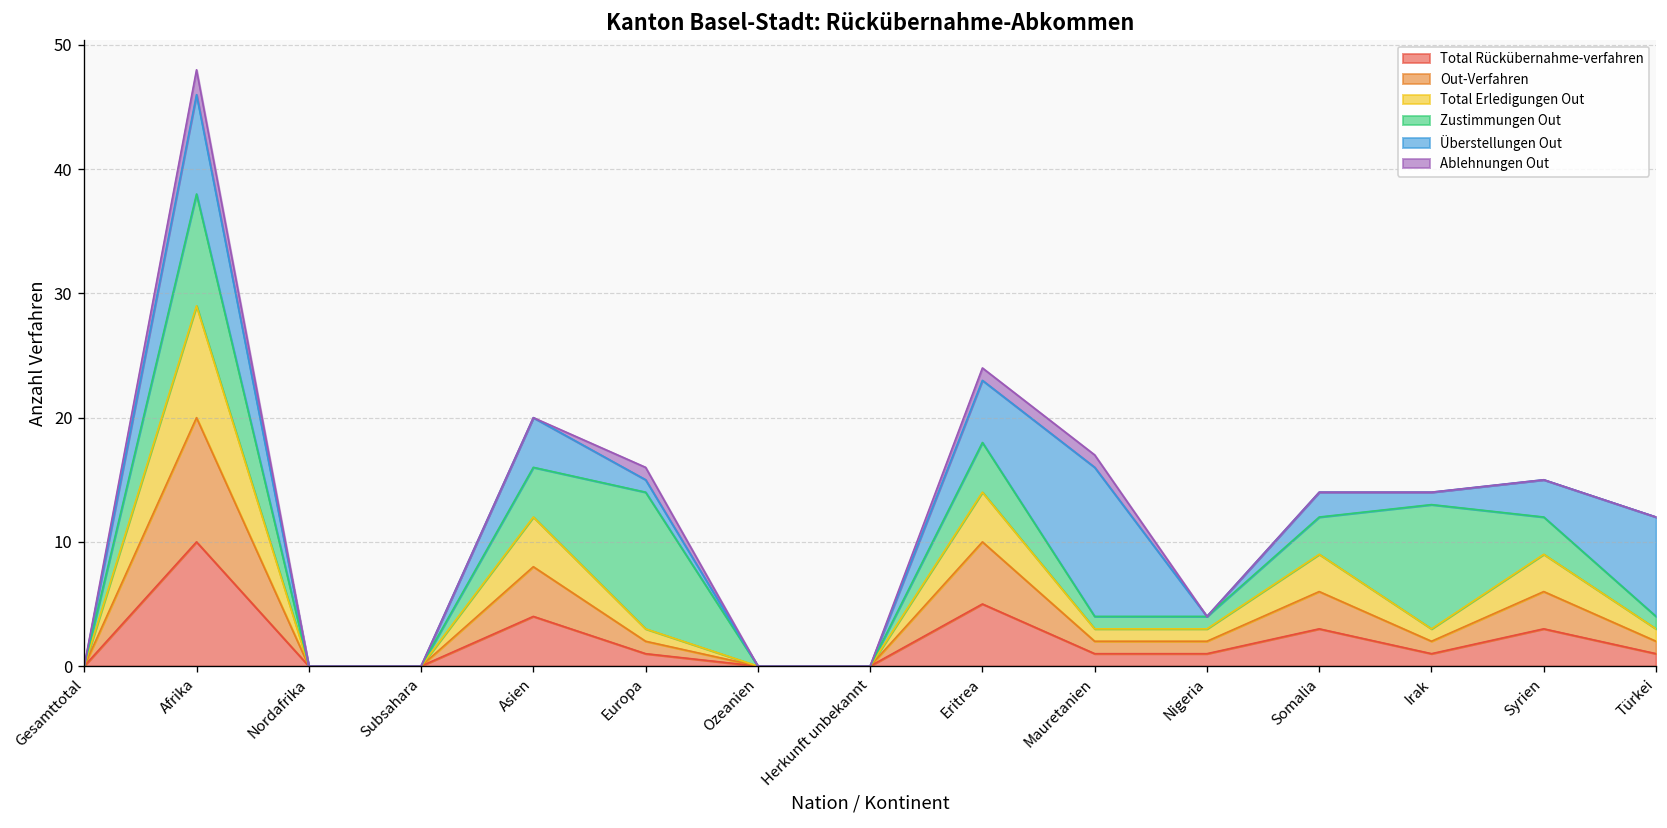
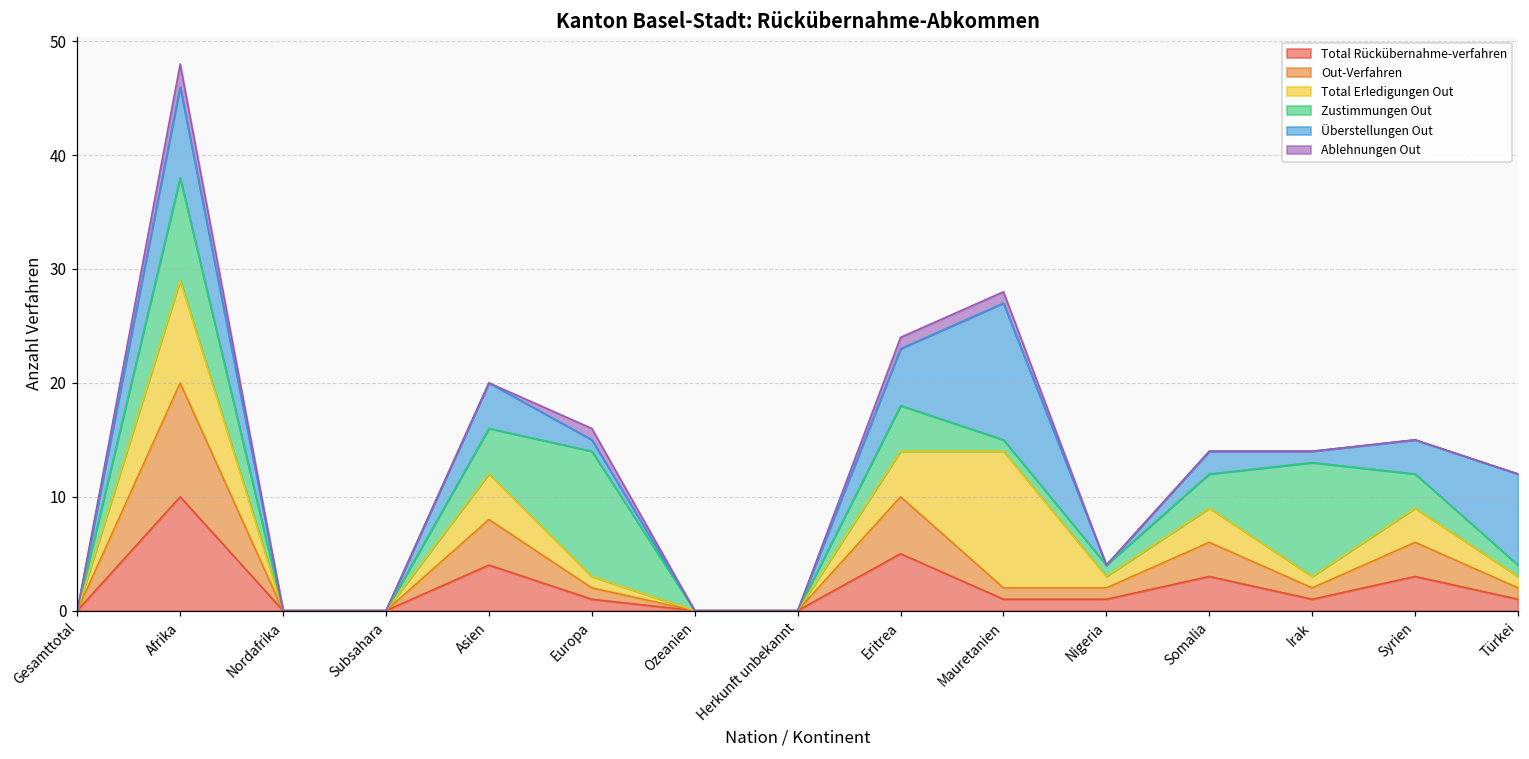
Total Erledigungen Out, Mauretanien: 1 -> 12
